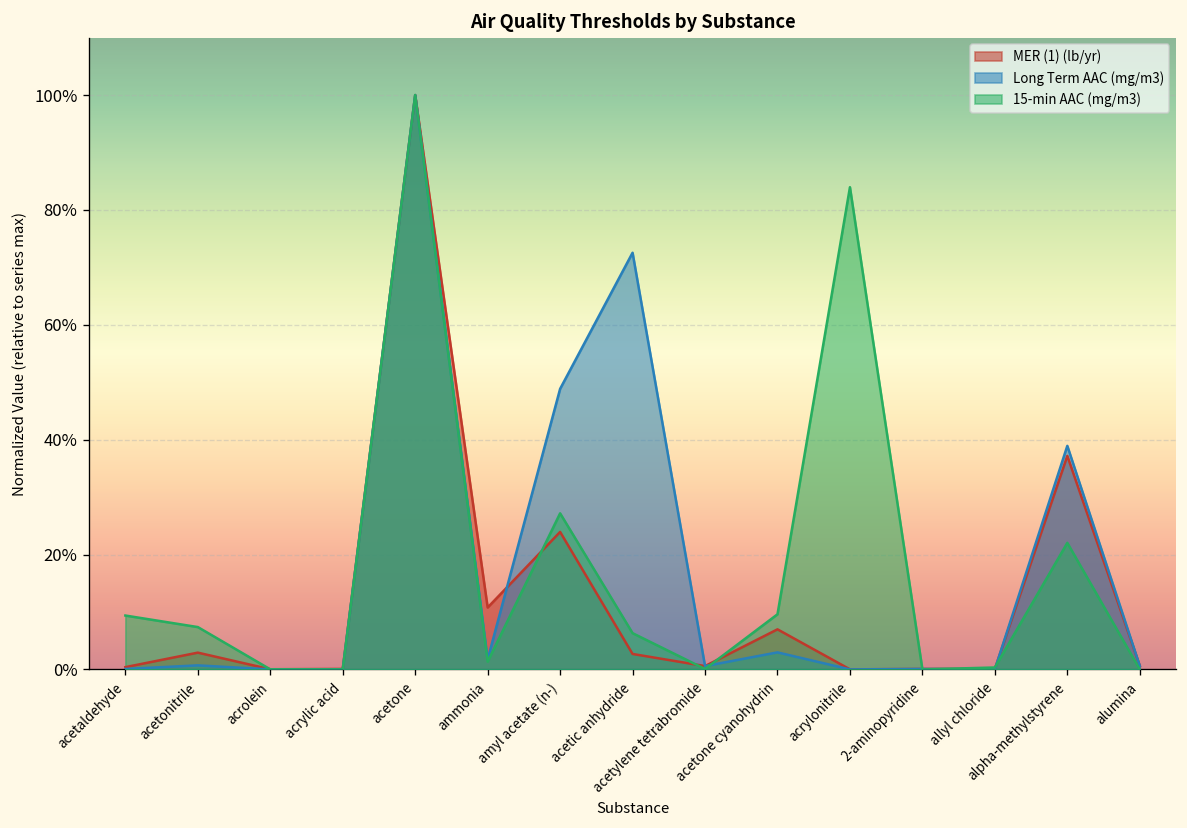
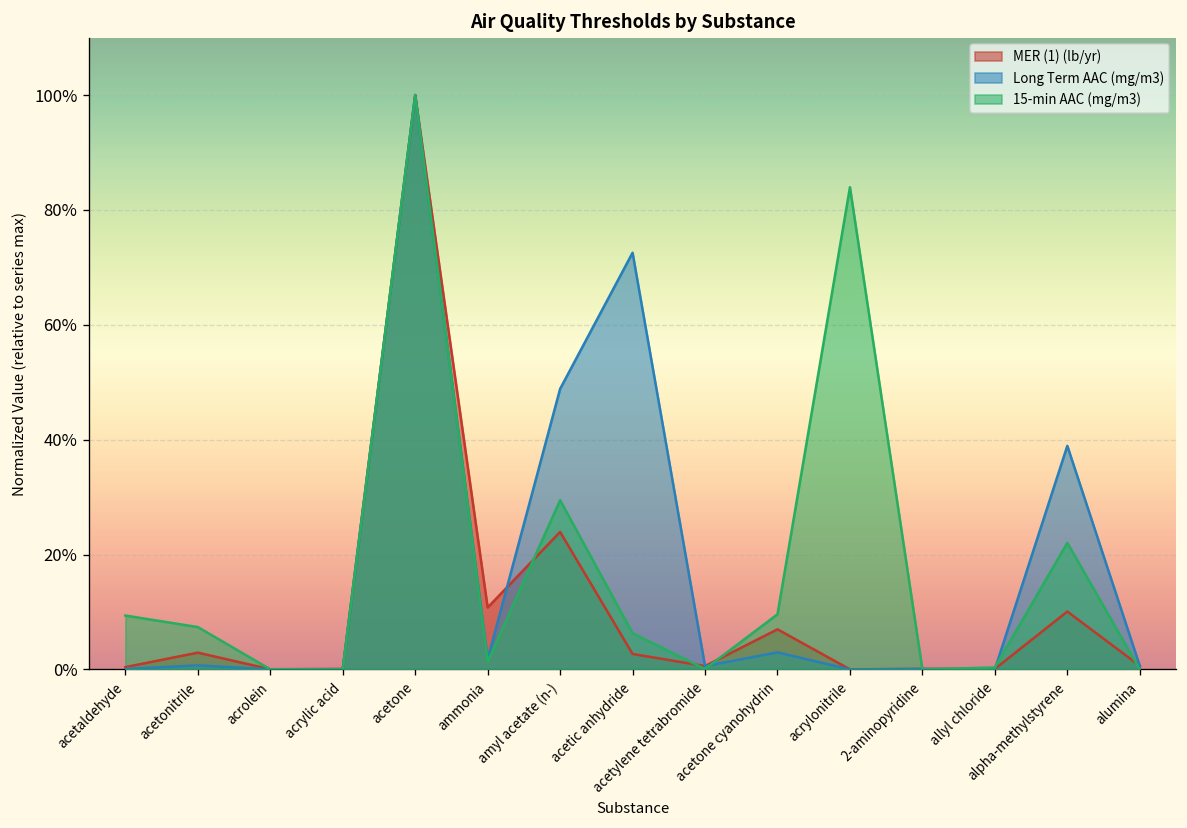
15-min AAC (mg/m3), amyl acetate (n-): 27% -> 29%
MER (1) (lb/yr), alpha-methylstyrene: 37% -> 10%
